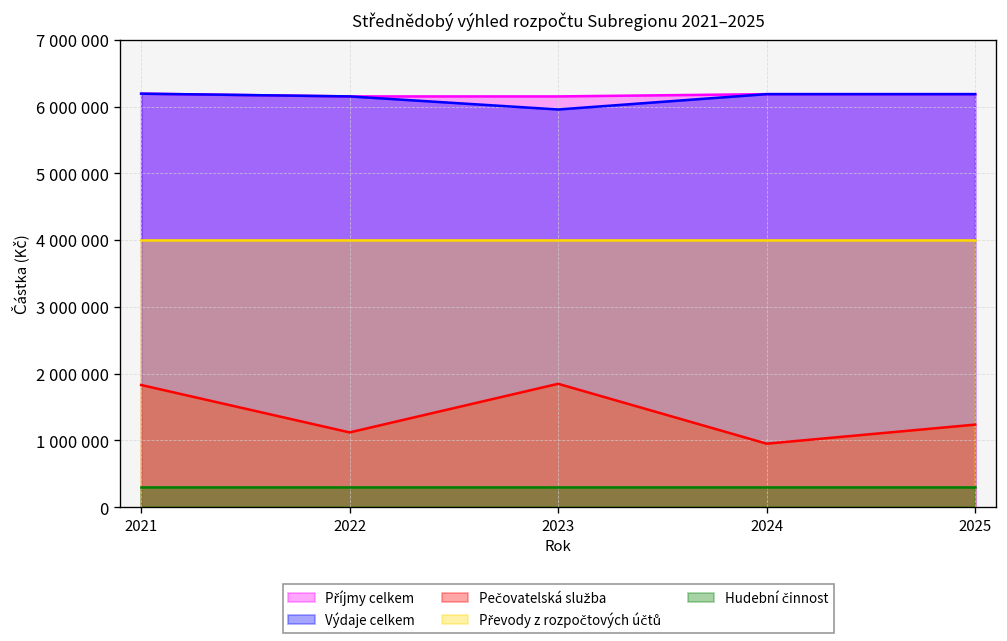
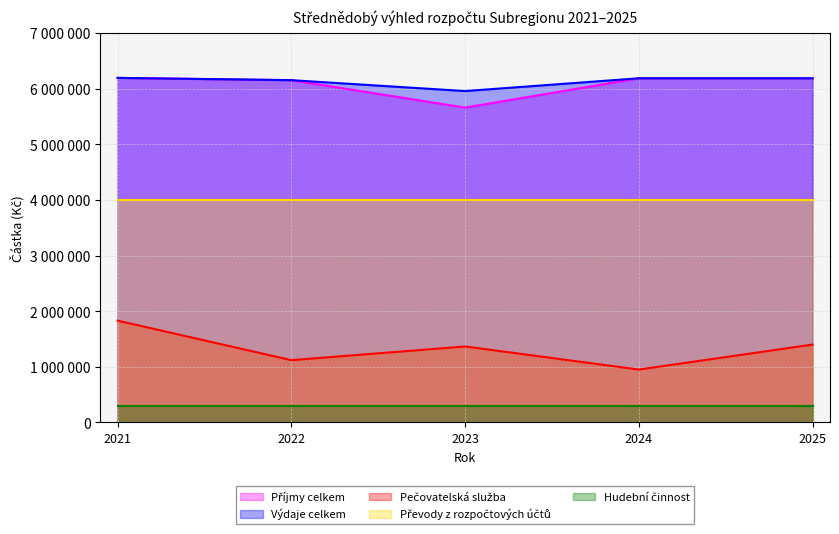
Příjmy celkem, 2023: 6200000 -> 5700000
Pečovatelská služba, 2023: 1800000 -> 1400000
Pečovatelská služba, 2025: 1200000 -> 1400000
